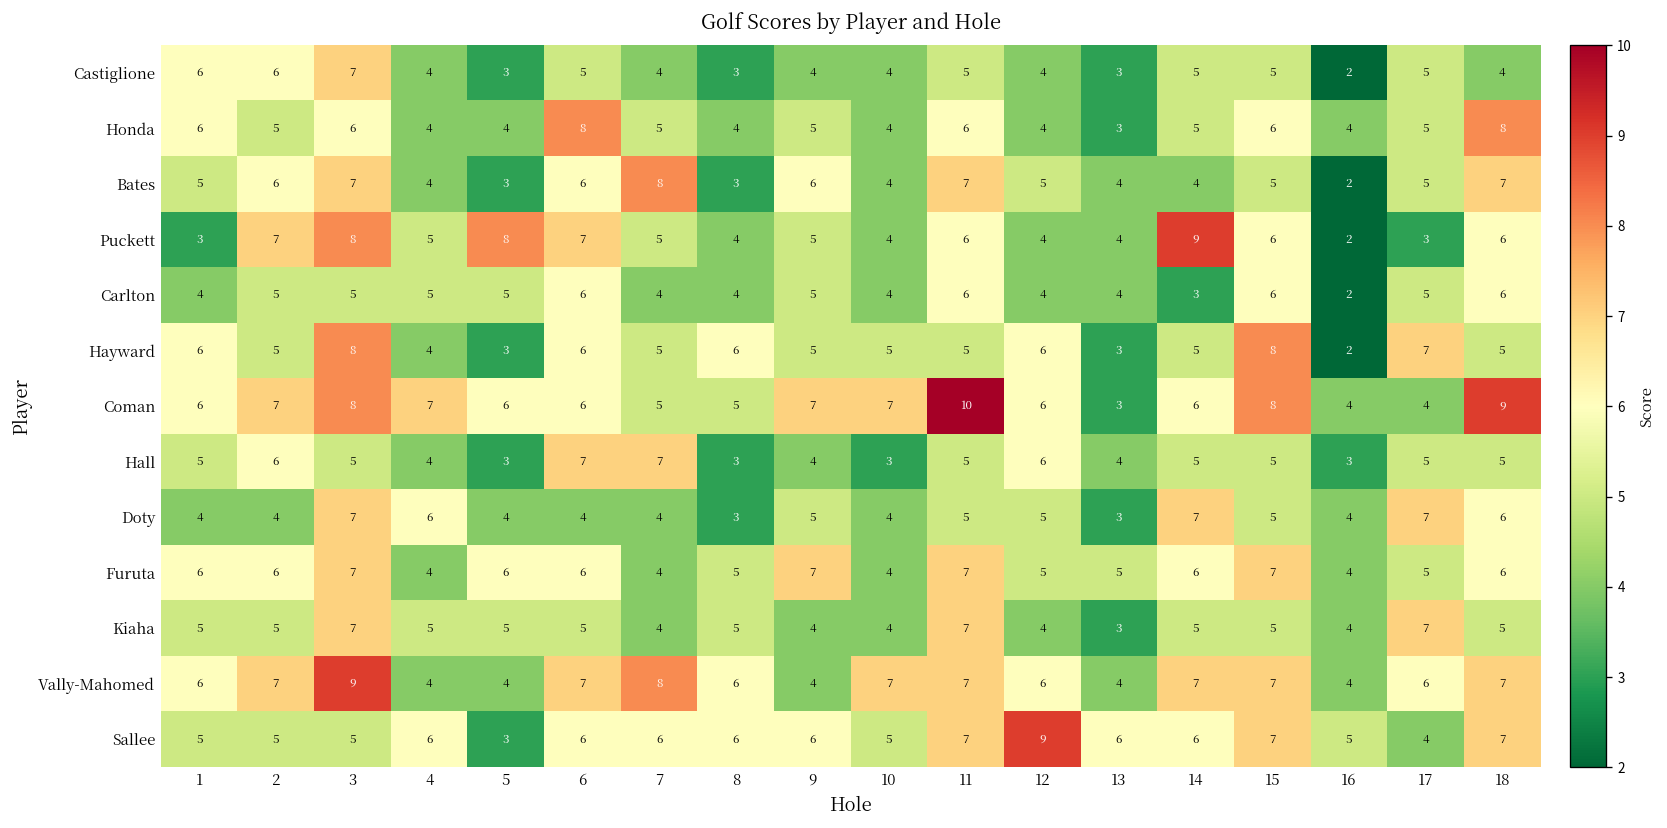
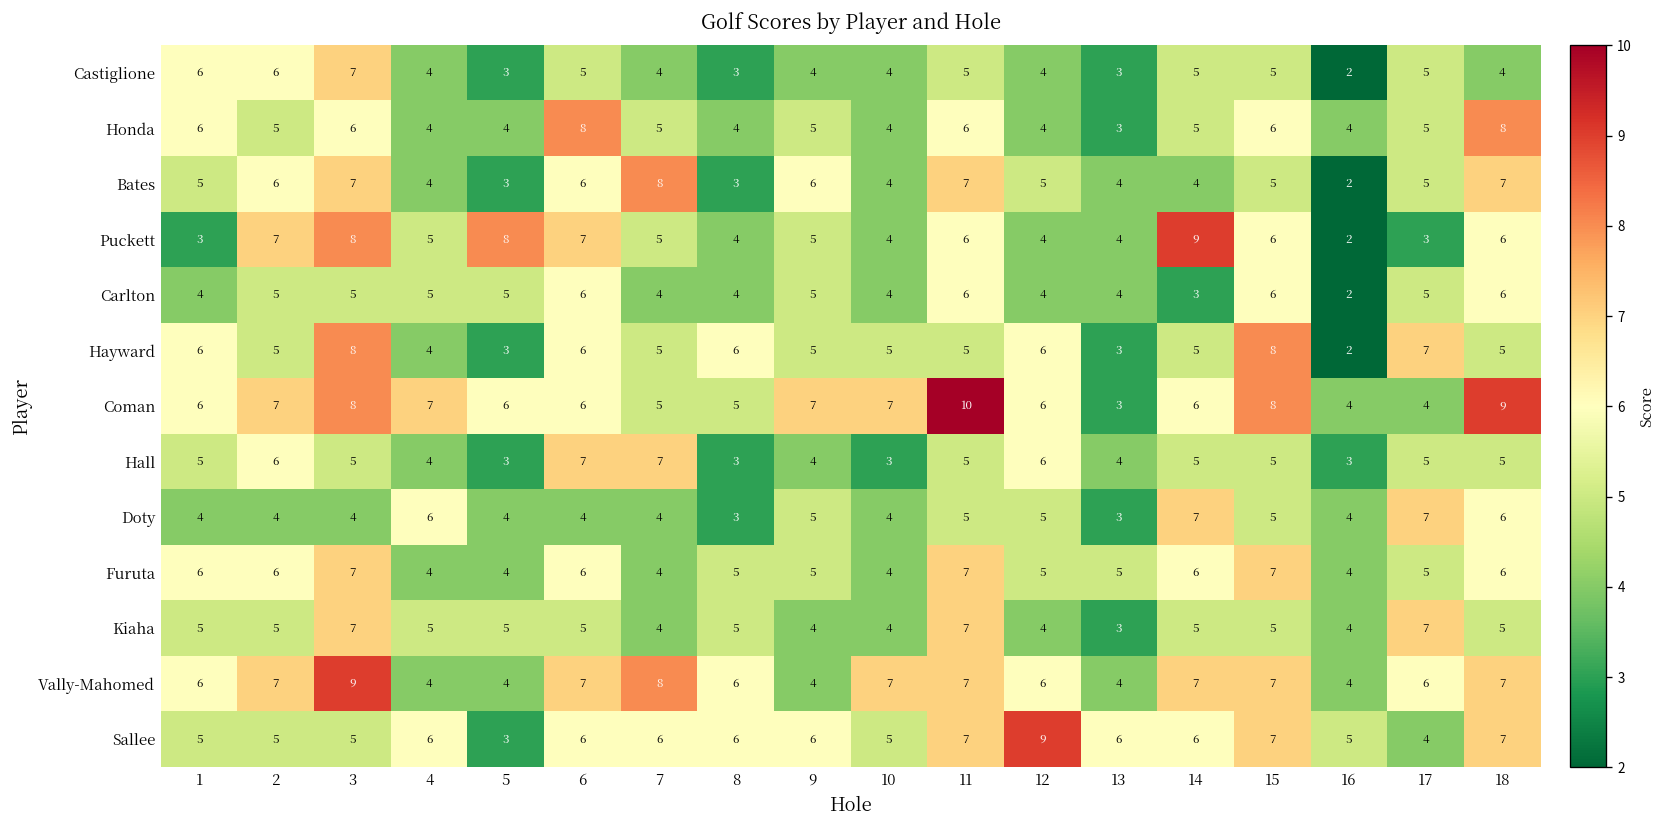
Doty, 3: 7 -> 4
Furuta, 5: 6 -> 4
Furuta, 9: 7 -> 5
